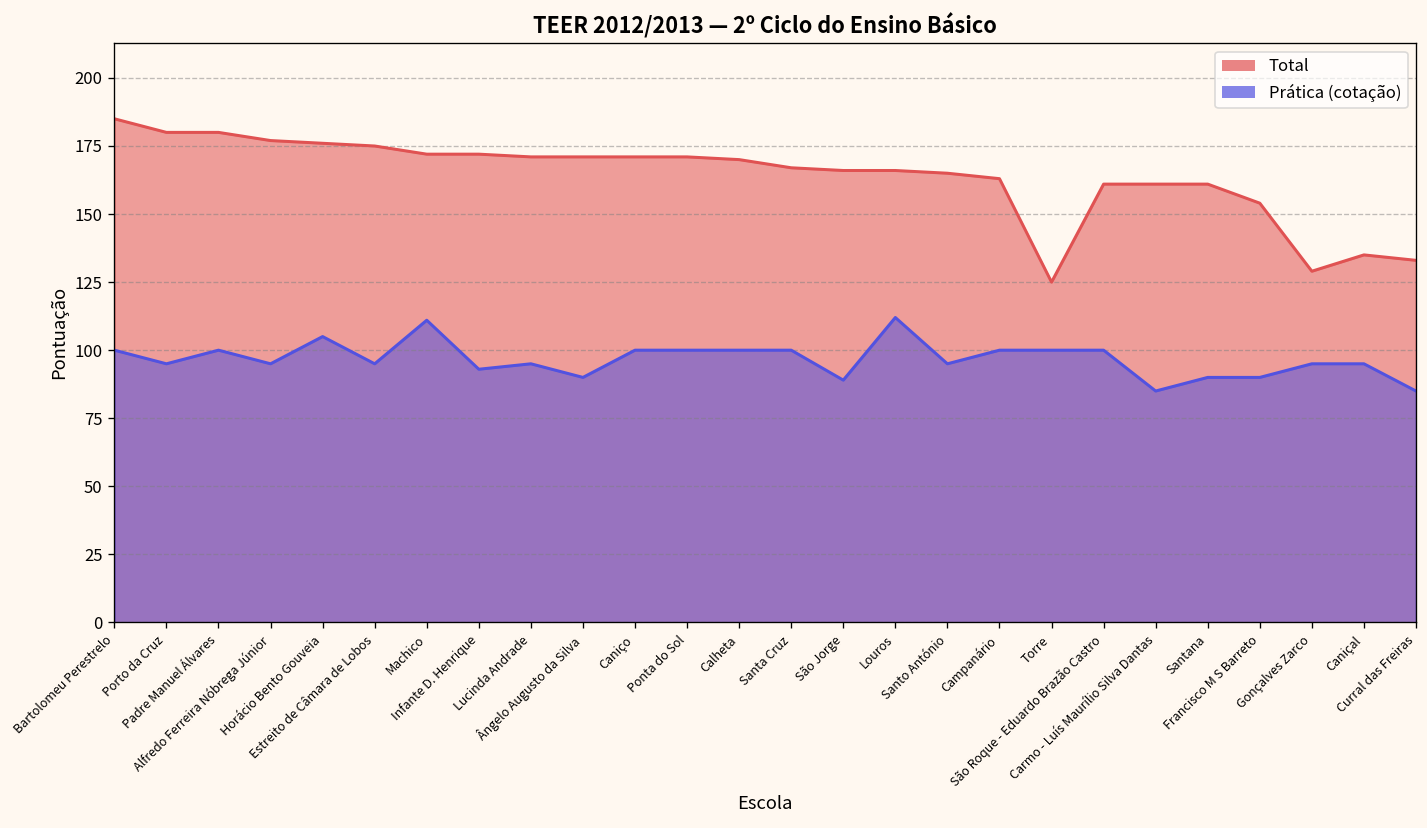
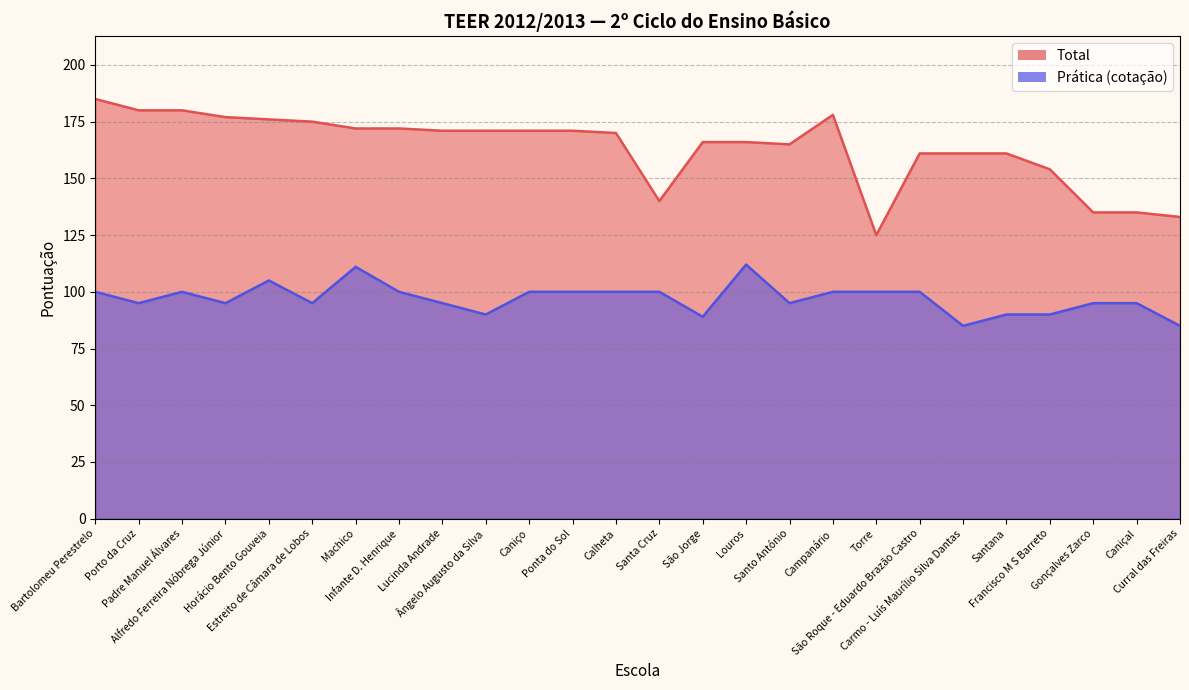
Prática (cotação), Infante D. Henrique: 93 -> 100
Total, Santa Cruz: 167 -> 140
Total, Campanário: 163 -> 178
Total, Gonçalves Zarco: 129 -> 135
